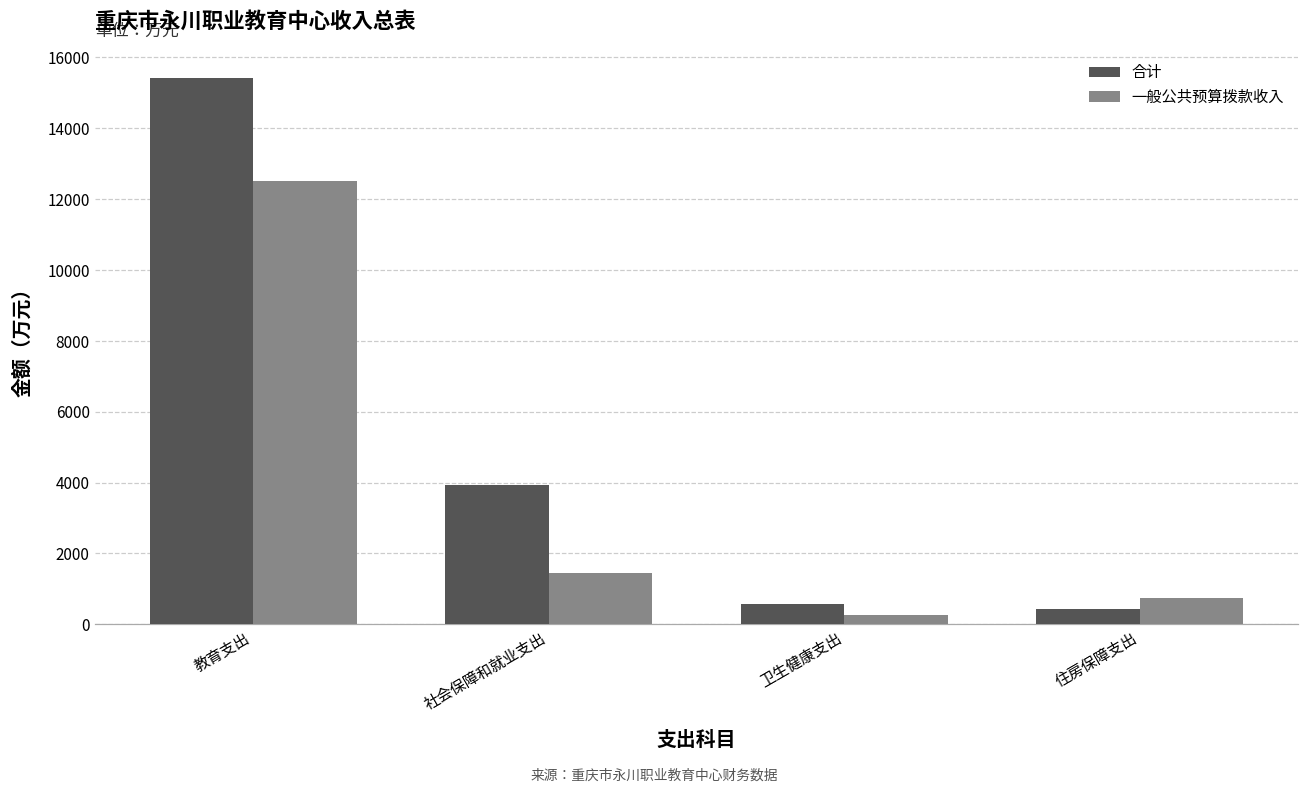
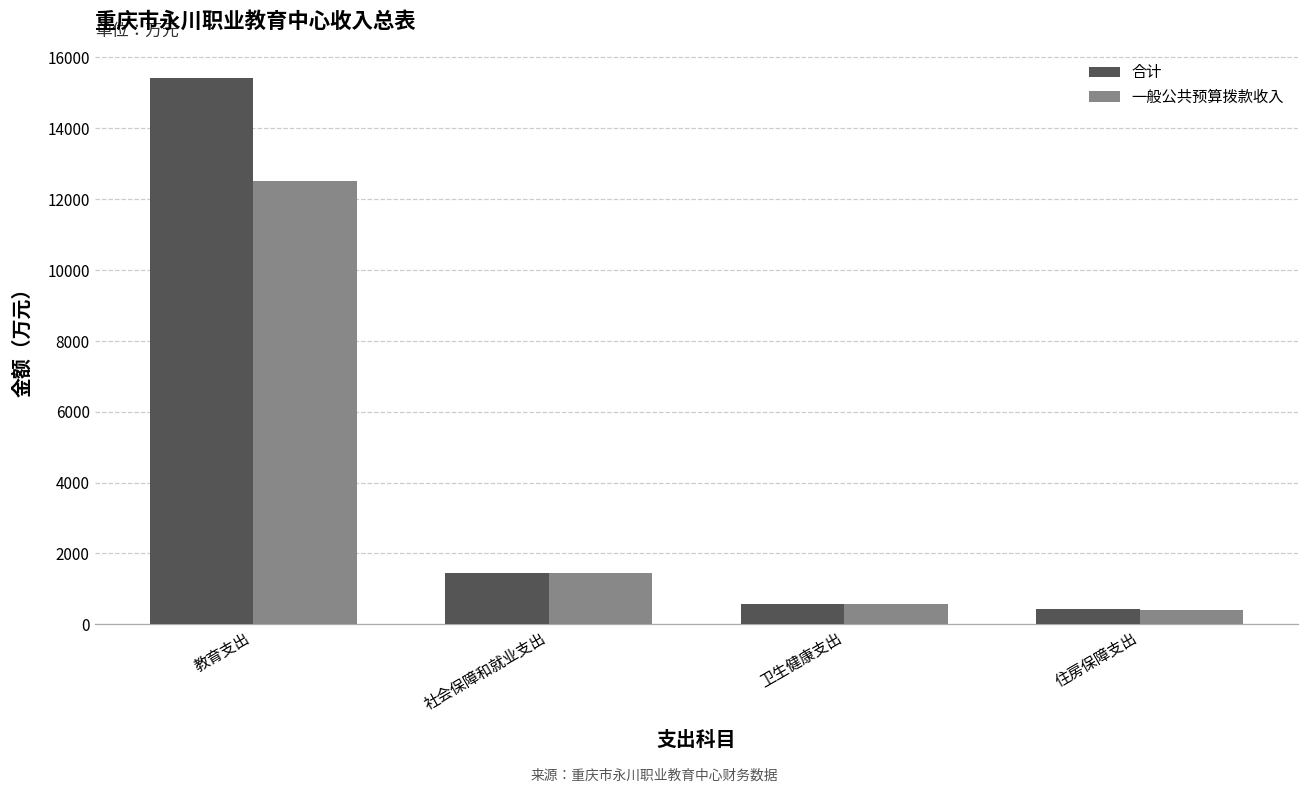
合计, 社会保障和就业支出: 3900 -> 1400
一般公共预算拨款收入, 卫生健康支出: 300 -> 600
一般公共预算拨款收入, 住房保障支出: 700 -> 400
